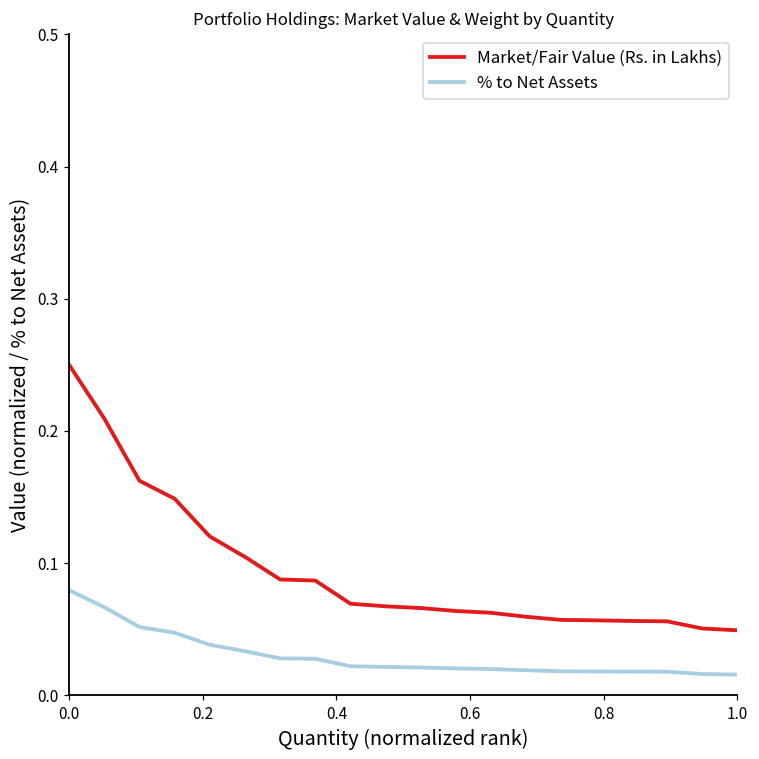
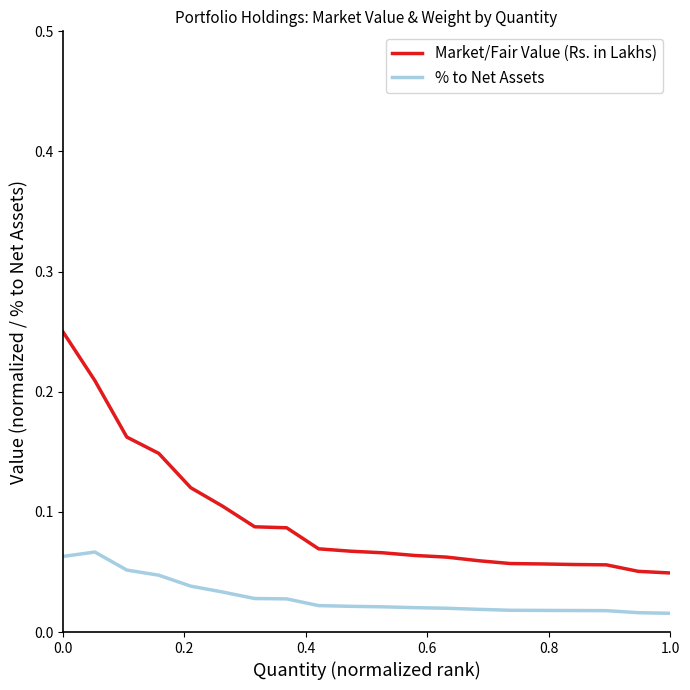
% to Net Assets, 0.0: 0.080 -> 0.063
